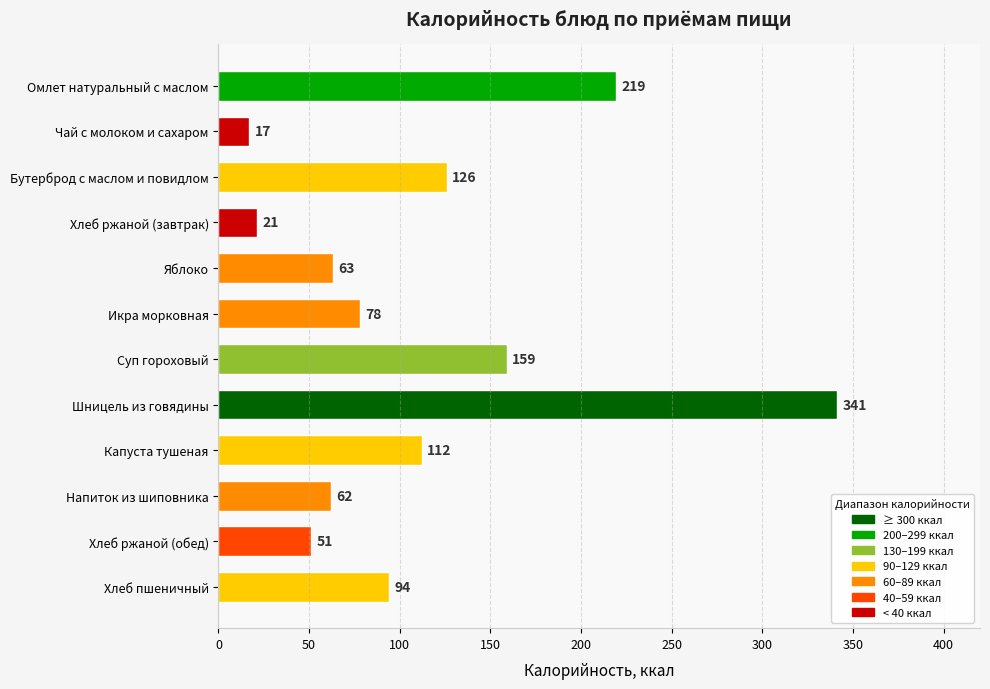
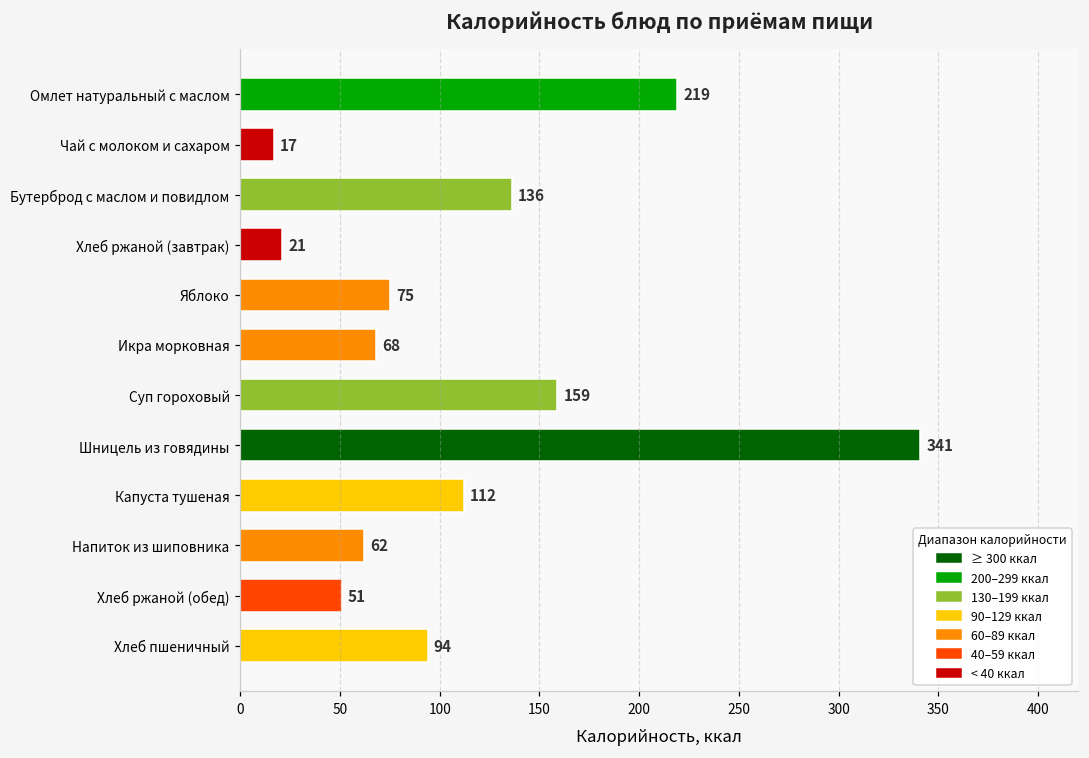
Бутерброд с маслом и повидлом: 126 -> 136
Яблоко: 63 -> 75
Икра морковная: 78 -> 68
